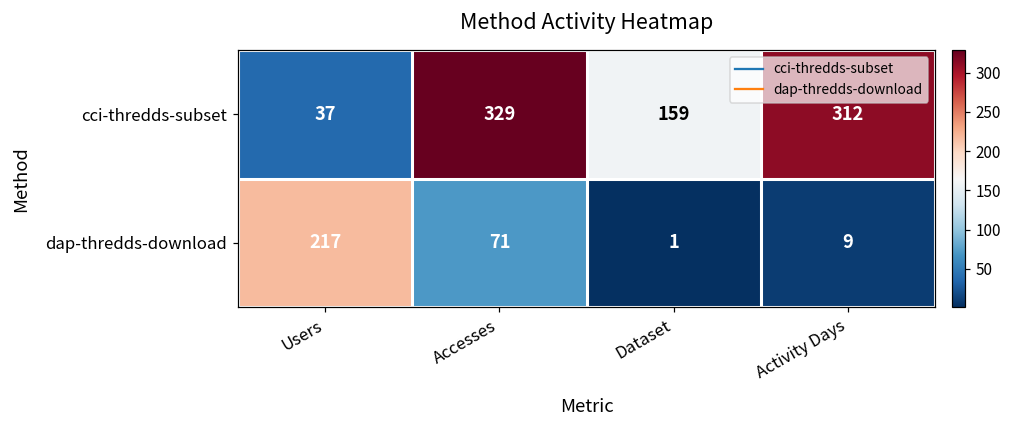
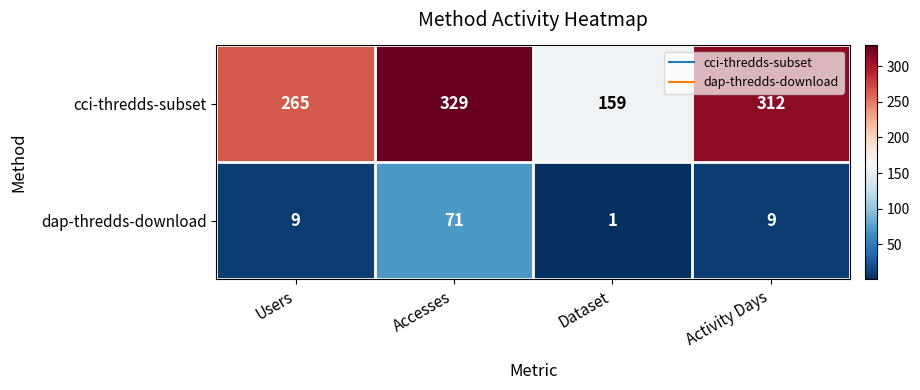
cci-thredds-subset, Users: 37 -> 265
dap-thredds-download, Users: 217 -> 9
